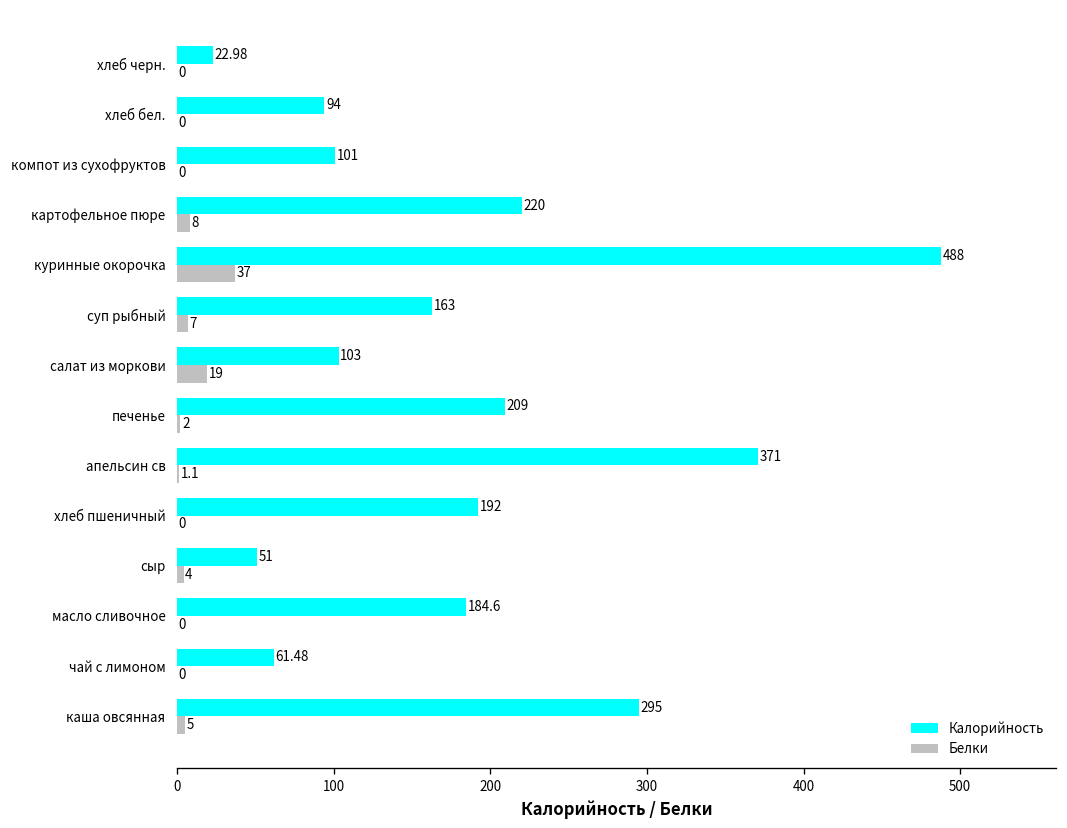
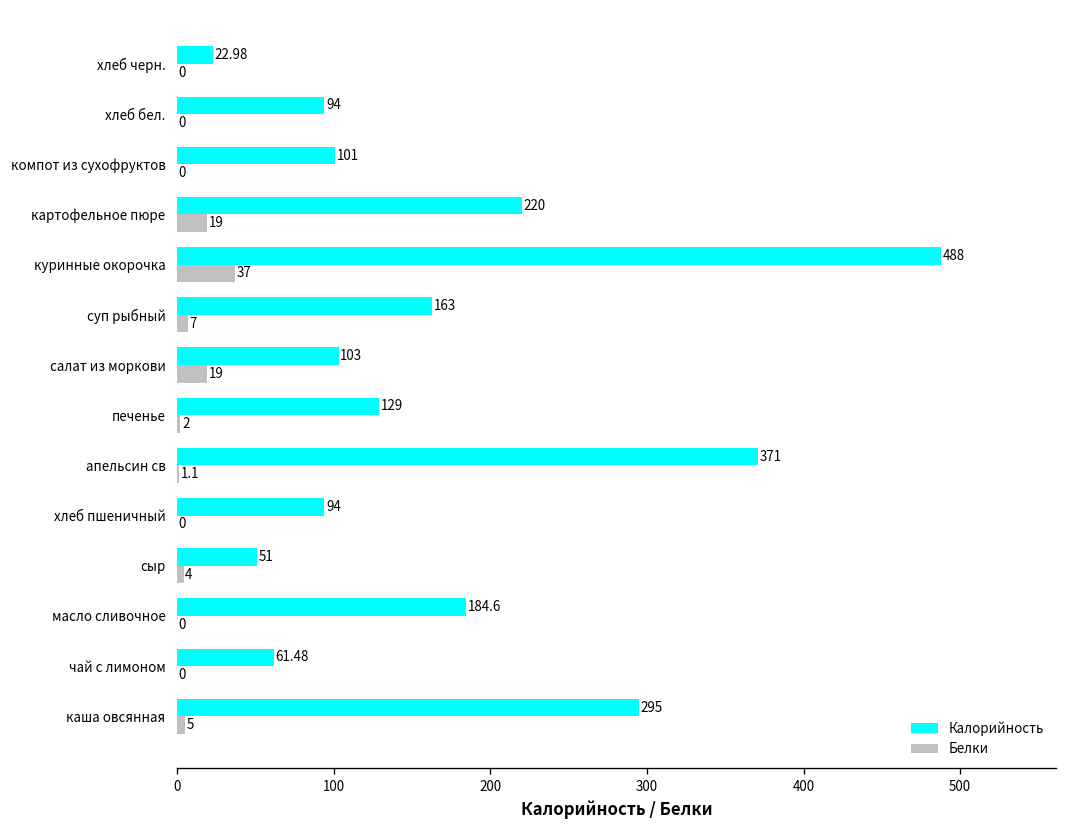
Белки, картофельное пюре: 8 -> 19
Калорийность, печенье: 209 -> 129
Калорийность, хлеб пшеничный: 192 -> 94
